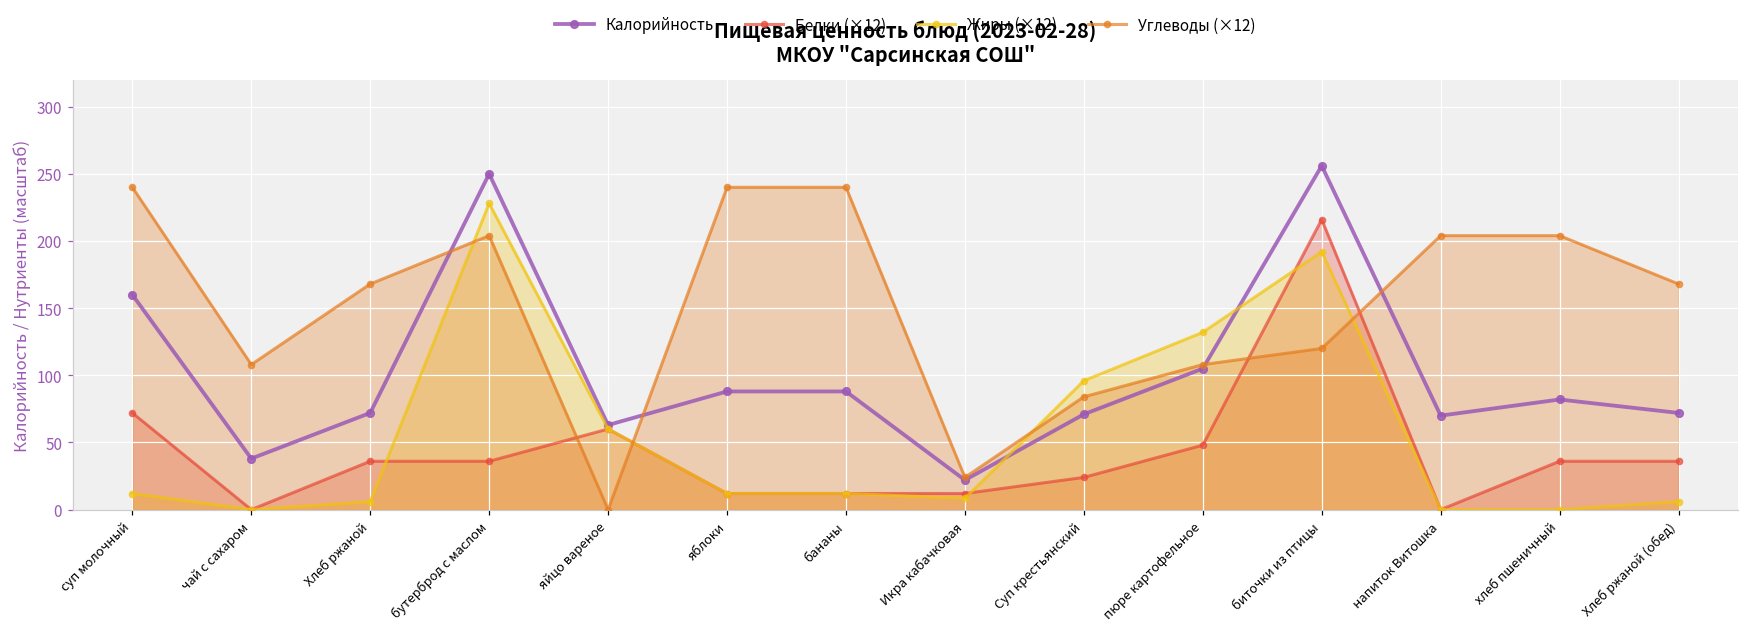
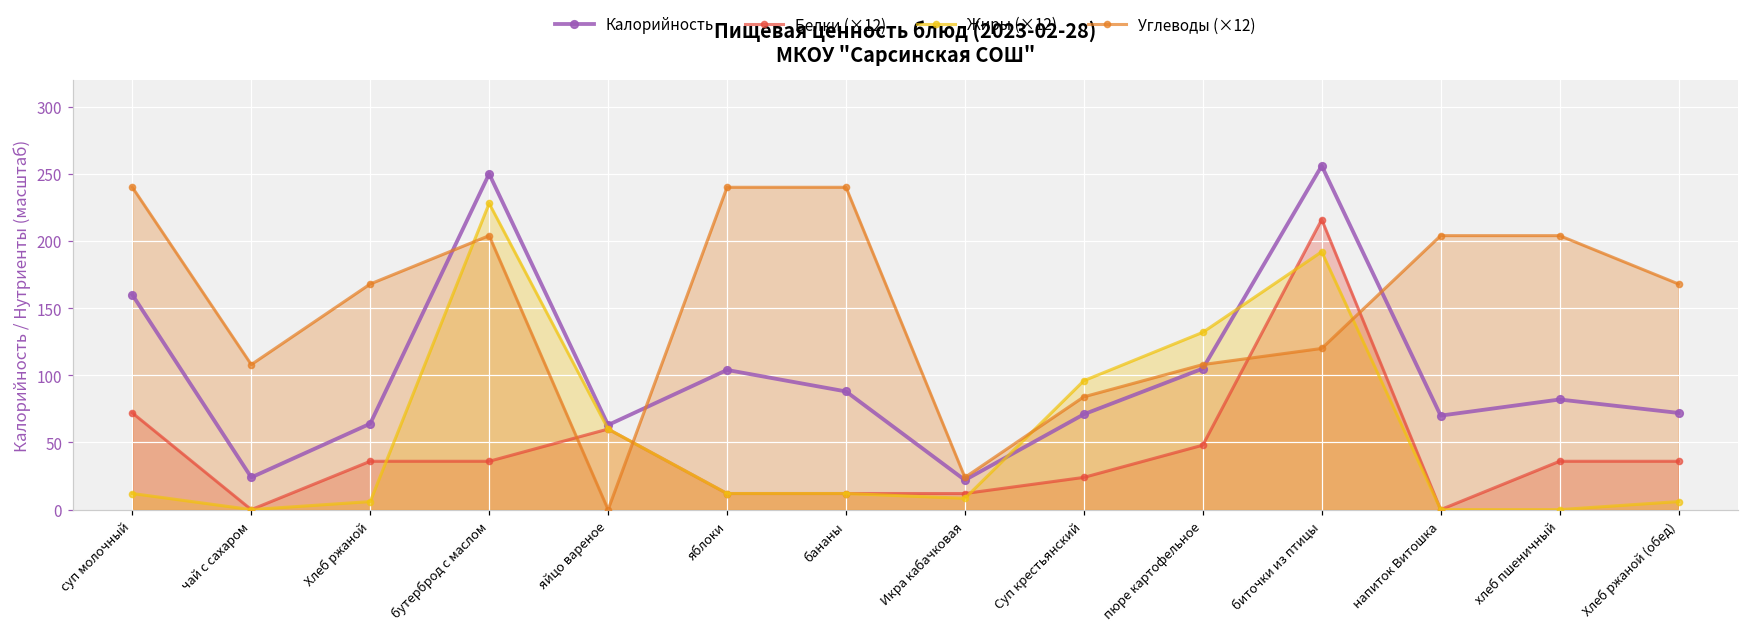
Калорийность, чай с сахаром: 38 -> 24
Калорийность, Хлеб ржаной: 72 -> 64
Калорийность, яблоки: 88 -> 104
